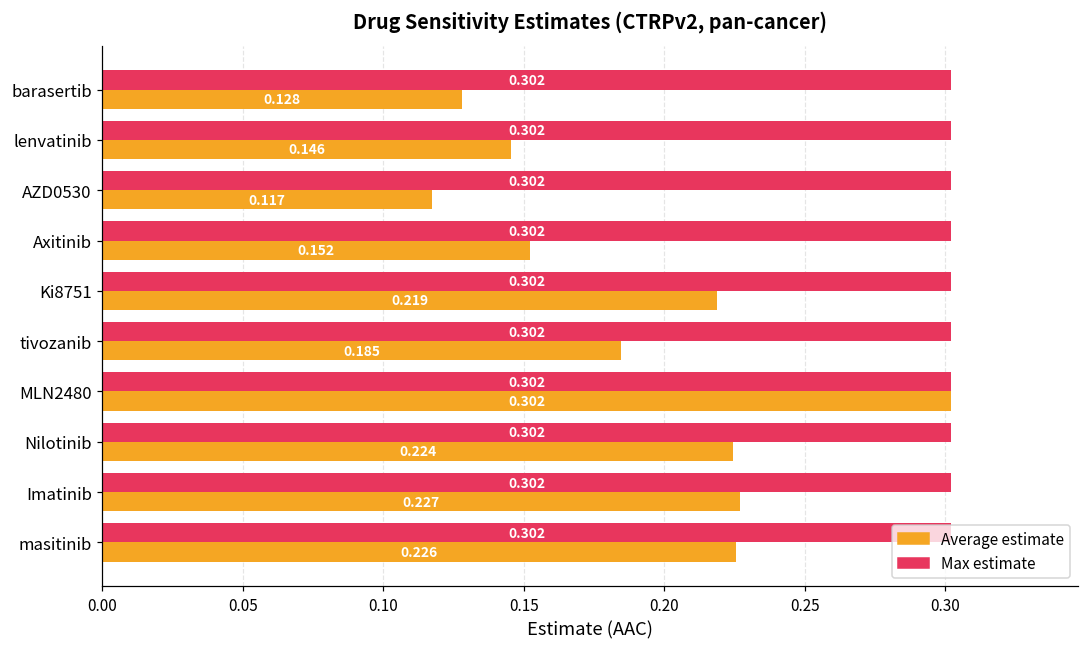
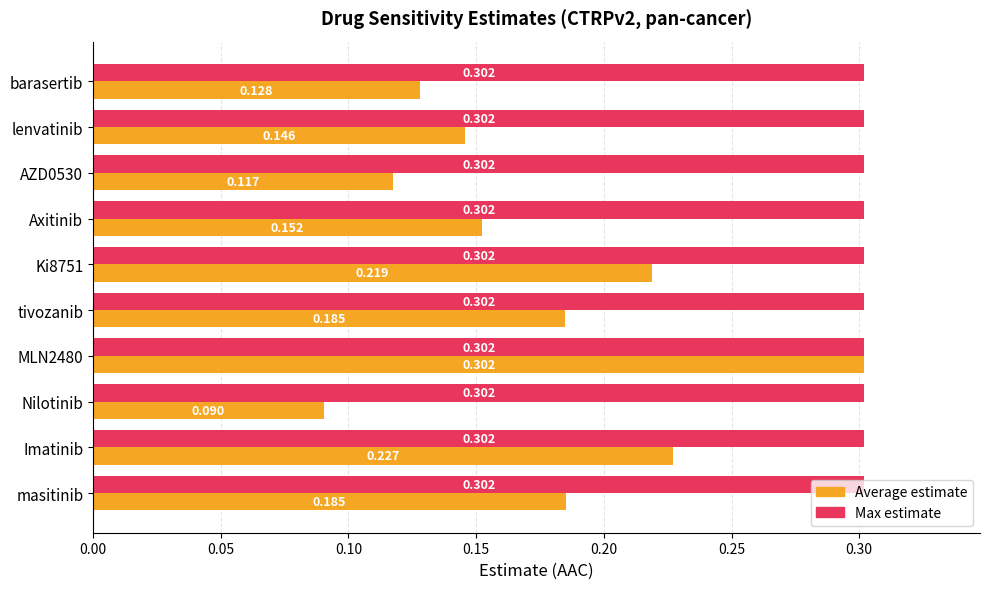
Average estimate, Nilotinib: 0.224 -> 0.090
Average estimate, masitinib: 0.226 -> 0.185
